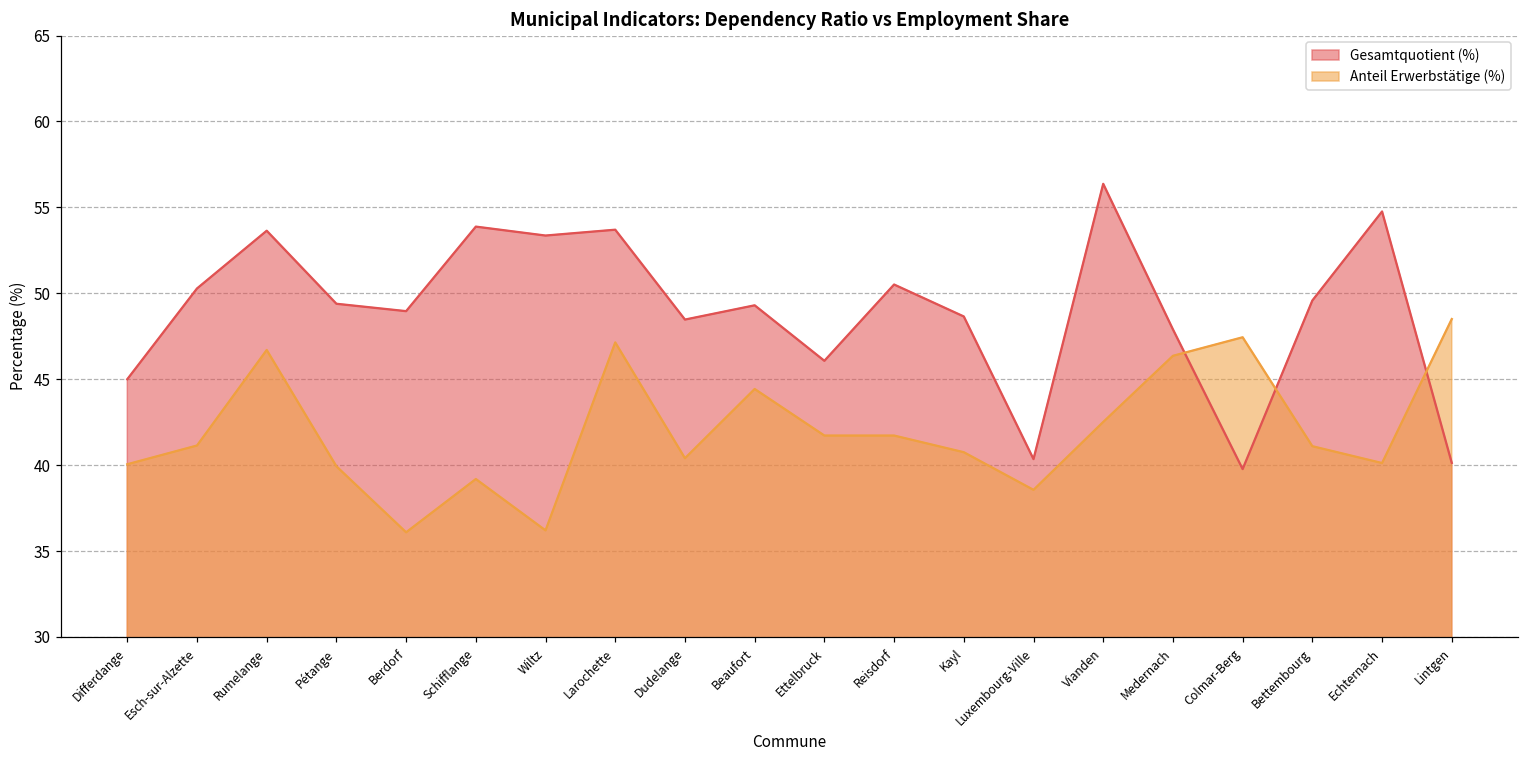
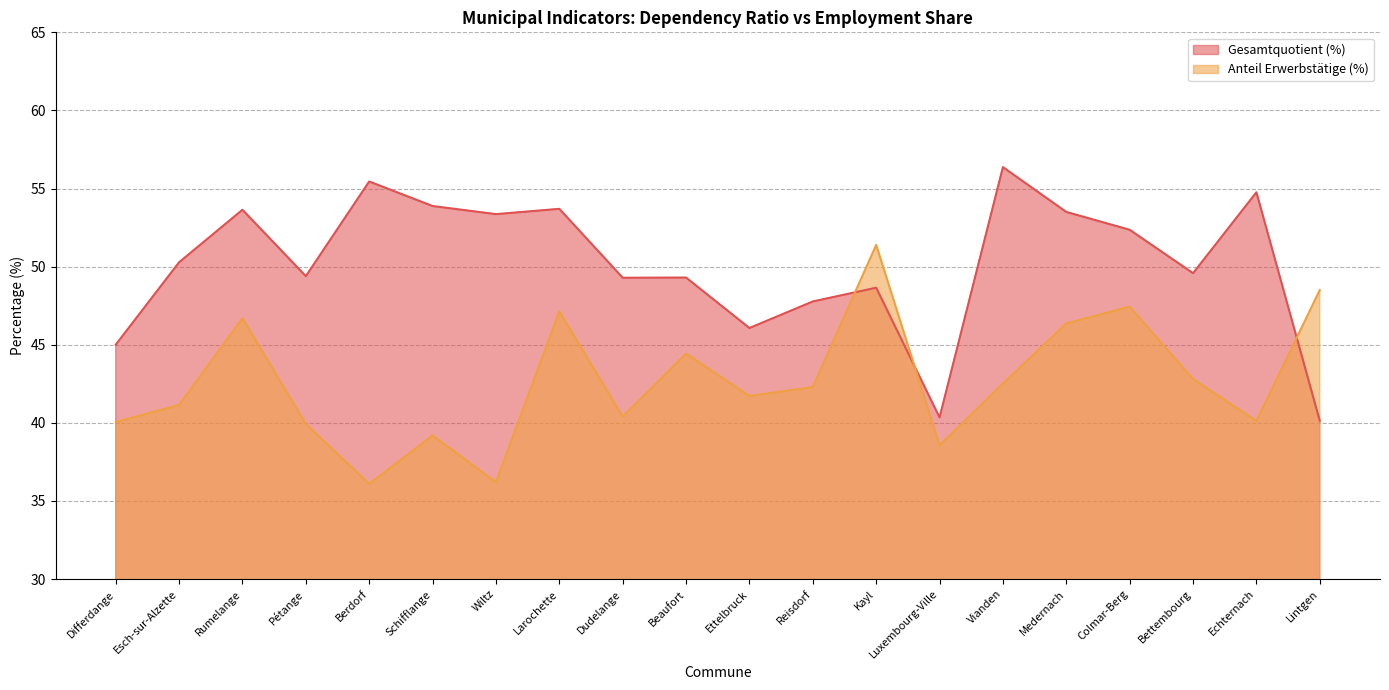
Gesamtquotient (%), Berdorf: 49.0 -> 55.5
Gesamtquotient (%), Dudelange: 48.5 -> 49.3
Gesamtquotient (%), Reisdorf: 50.5 -> 47.8
Anteil Erwerbstätige (%), Reisdorf: 41.7 -> 42.3
Anteil Erwerbstätige (%), Kayl: 40.8 -> 51.4
Gesamtquotient (%), Medernach: 47.9 -> 53.5
Gesamtquotient (%), Colmar-Berg: 39.8 -> 52.4
Anteil Erwerbstätige (%), Bettembourg: 41.1 -> 42.8
